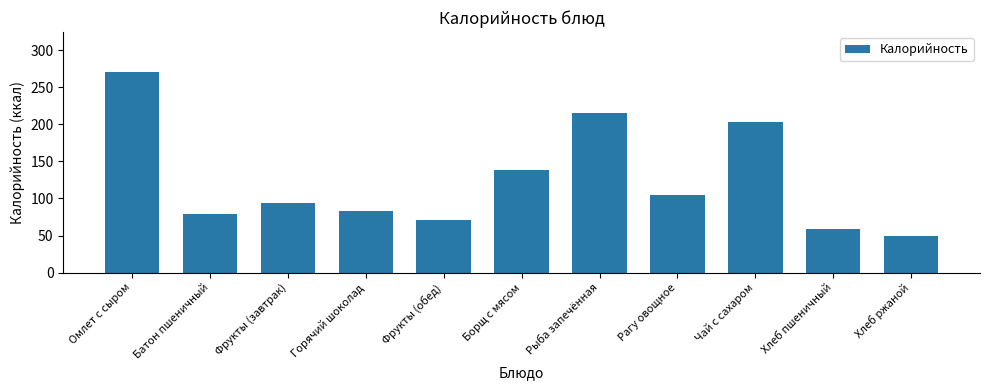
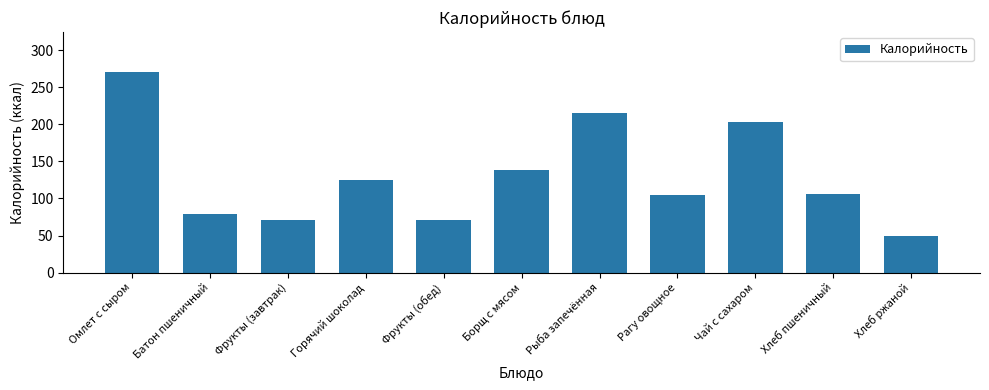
Фрукты (завтрак): 90 -> 70
Горячий шоколад: 80 -> 130
Хлеб пшеничный: 60 -> 110
